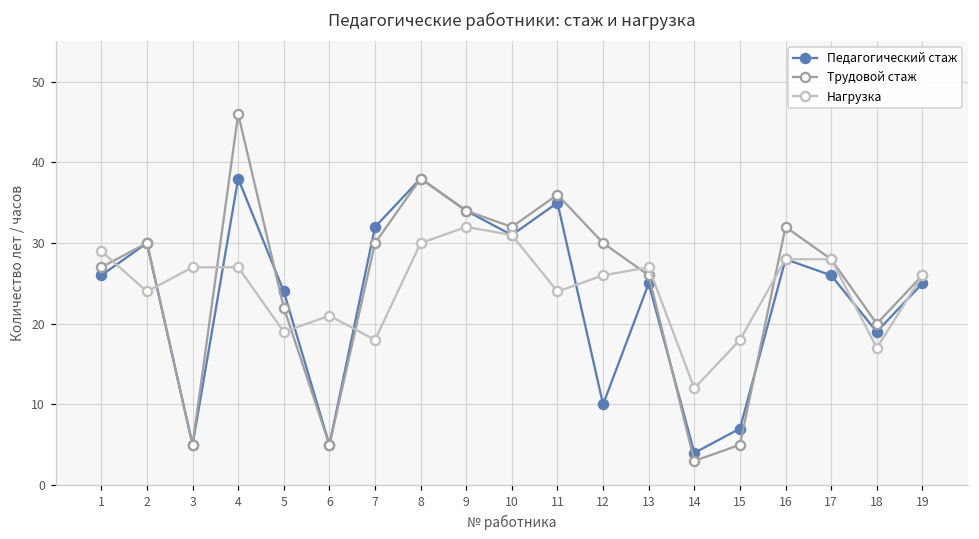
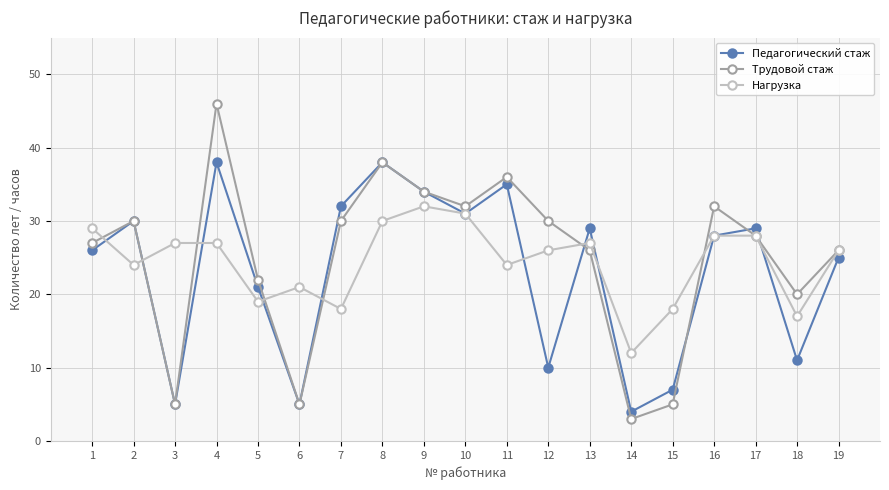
Педагогический стаж, 5: 24 -> 21
Педагогический стаж, 13: 25 -> 29
Педагогический стаж, 17: 26 -> 29
Педагогический стаж, 18: 19 -> 11
